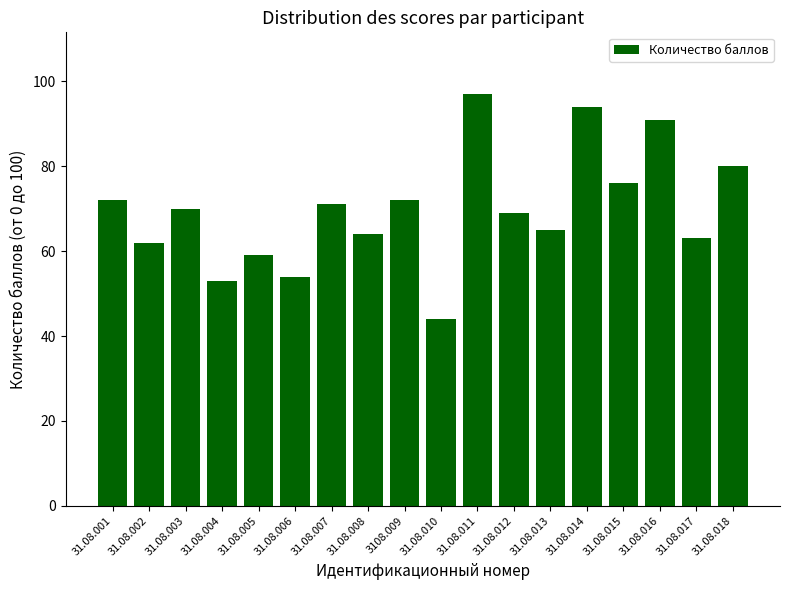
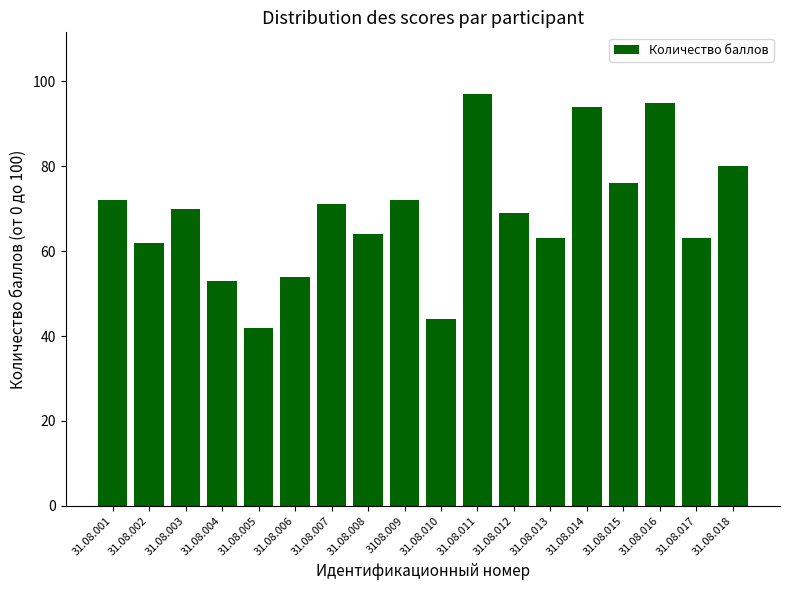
31.08.005: 59 -> 42
31.08.013: 65 -> 63
31.08.016: 91 -> 95
